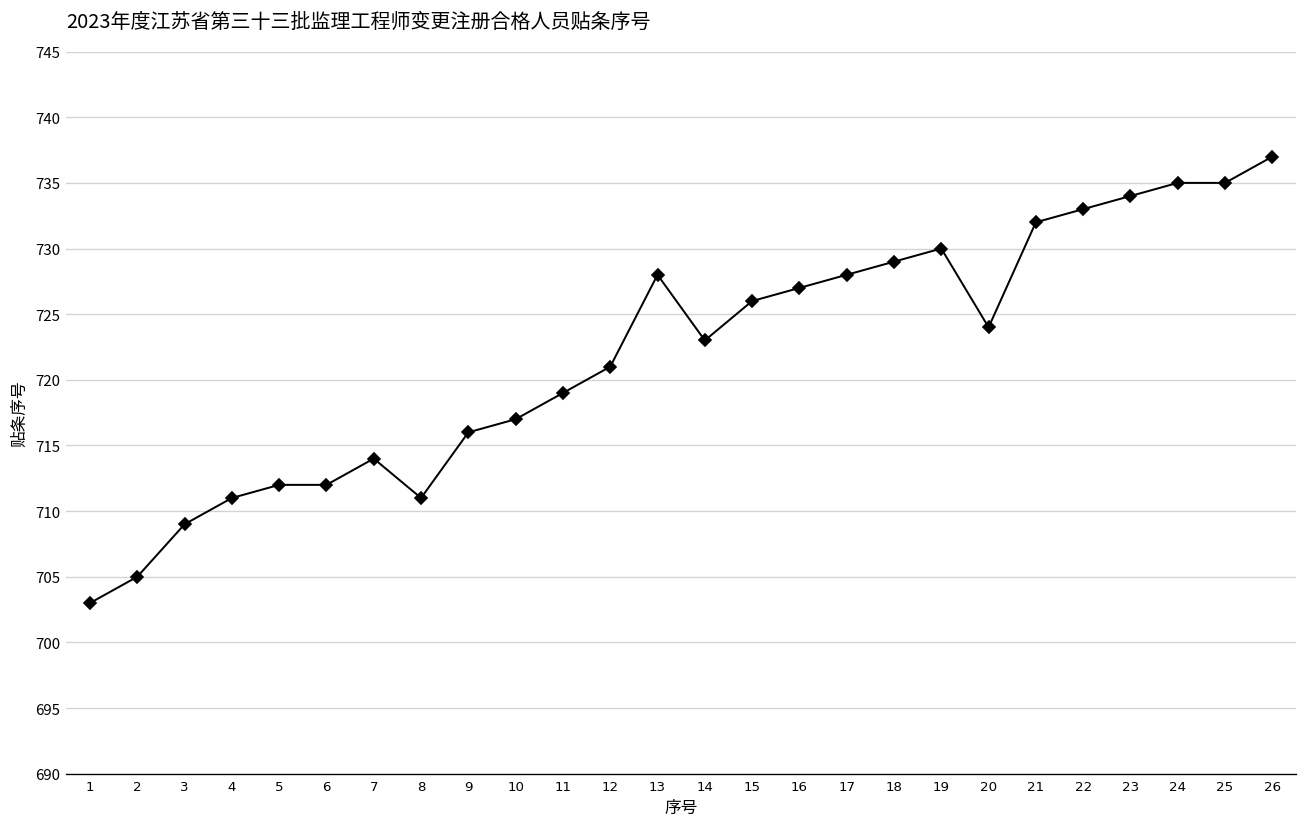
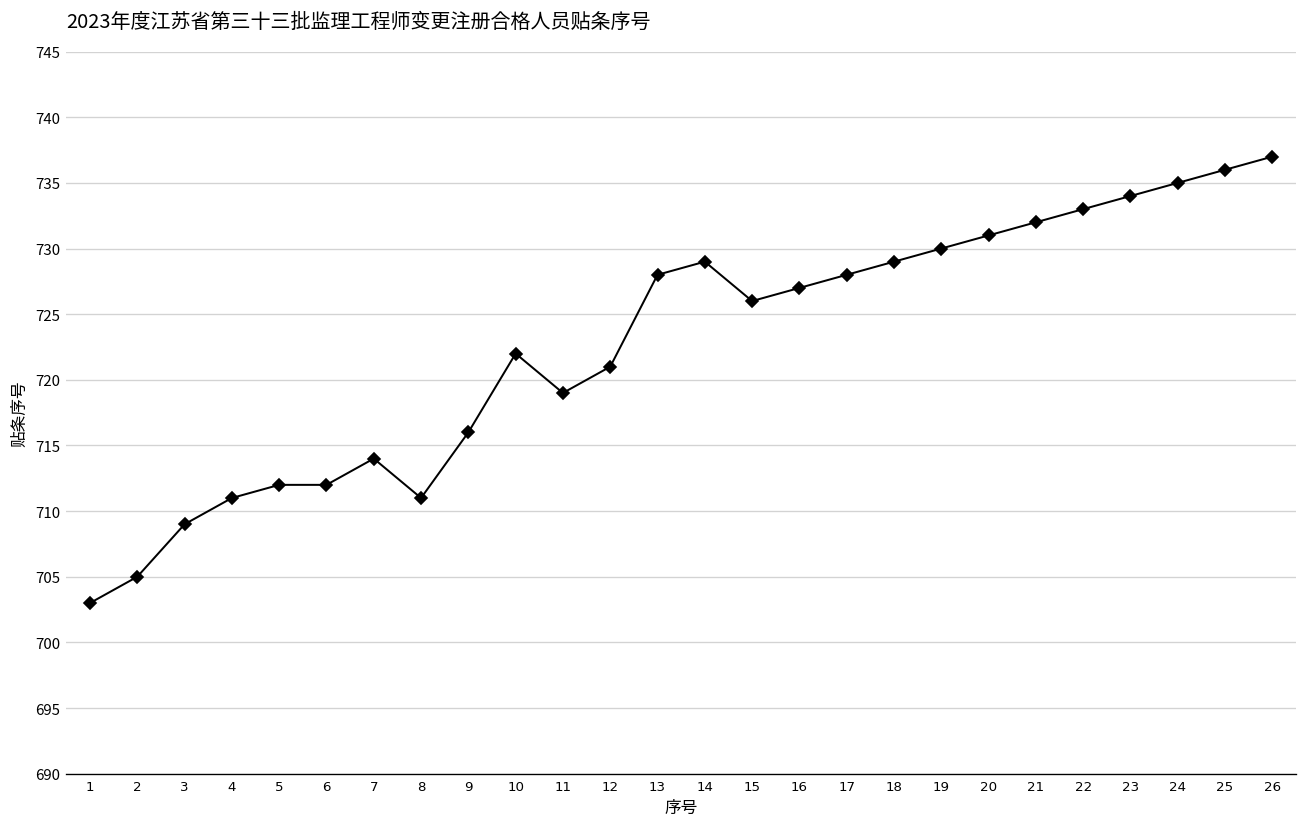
10: 717 -> 722
14: 723 -> 729
20: 724 -> 731
25: 735 -> 736
